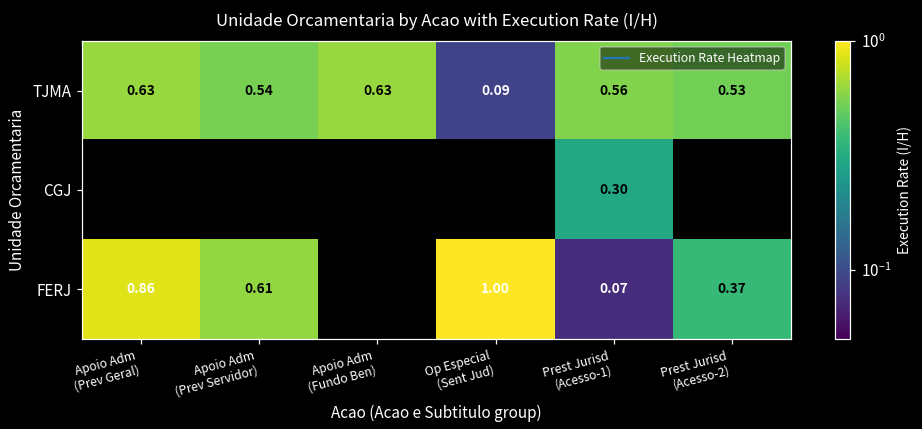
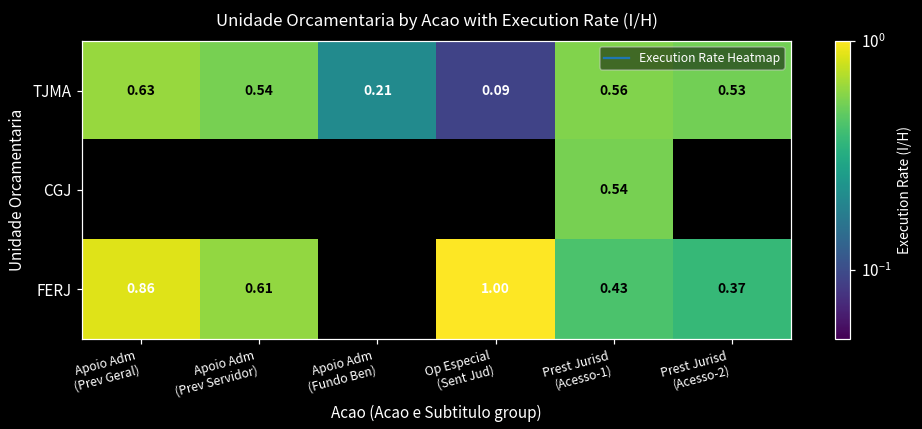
TJMA, Apoio Adm (Fundo Ben): 0.63 -> 0.21
CGJ, Prest Jurisd (Acesso-1): 0.30 -> 0.54
FERJ, Prest Jurisd (Acesso-1): 0.07 -> 0.43
